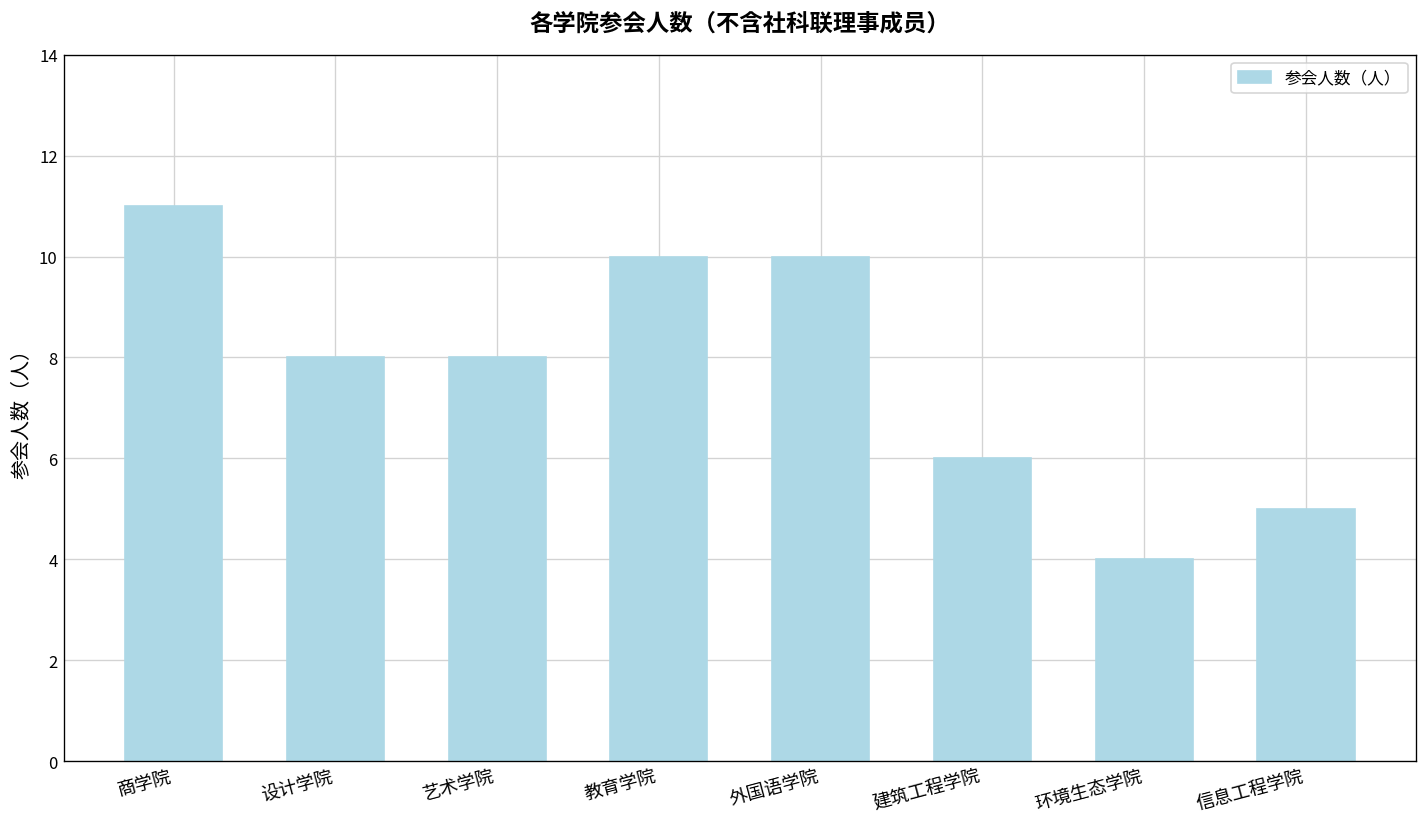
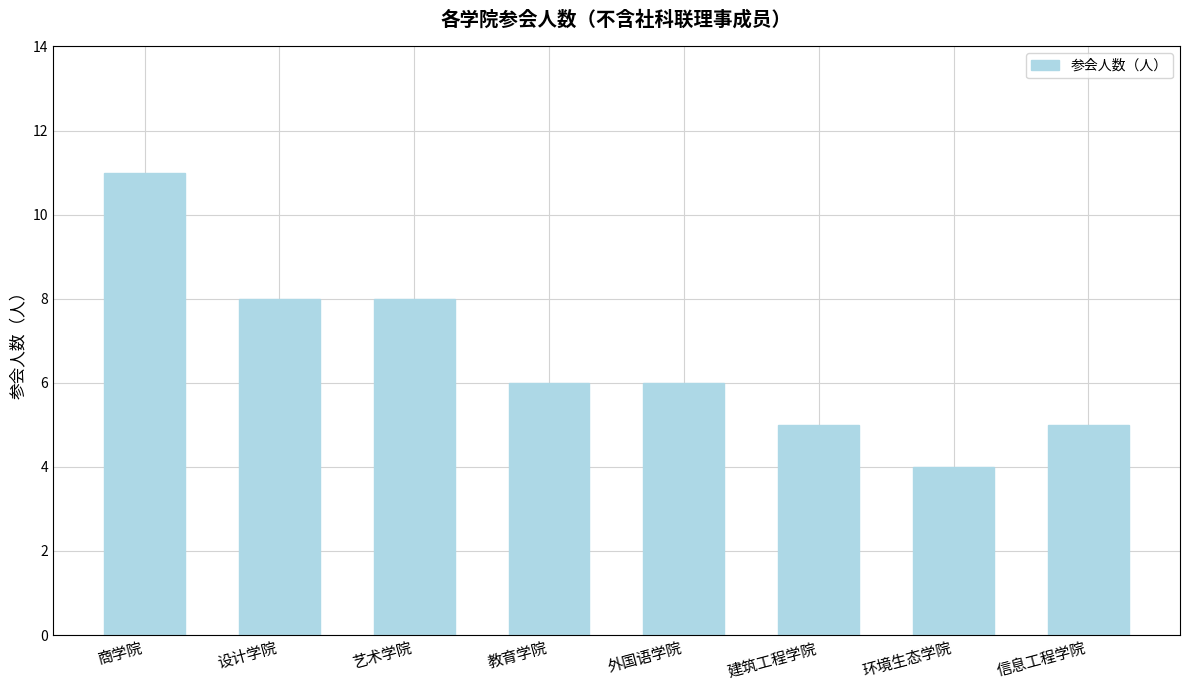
教育学院: 10 -> 6
外国语学院: 10 -> 6
建筑工程学院: 6 -> 5
